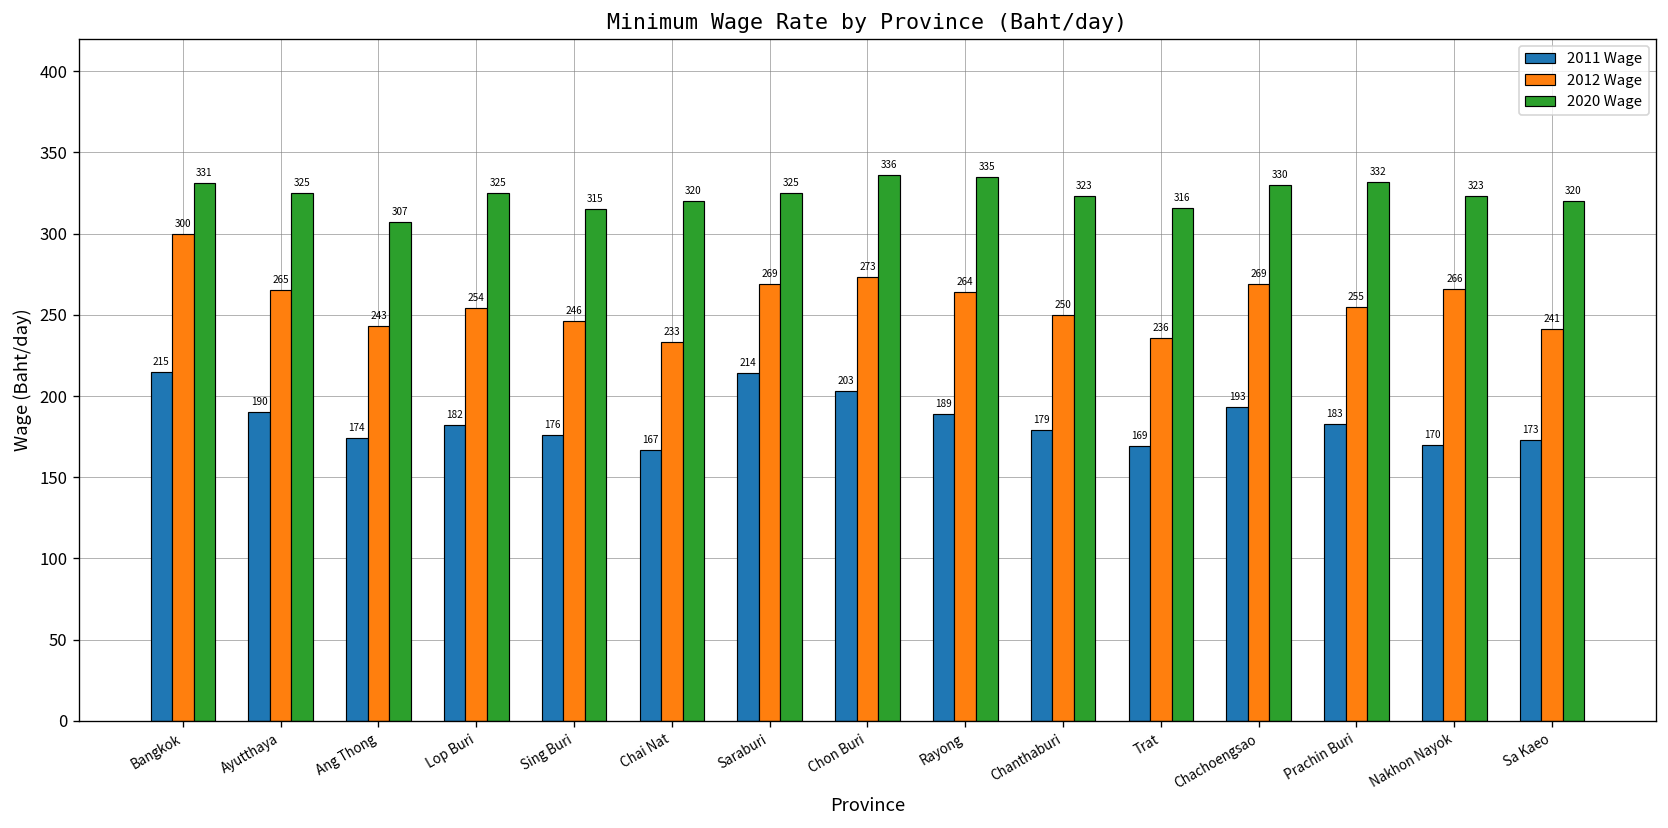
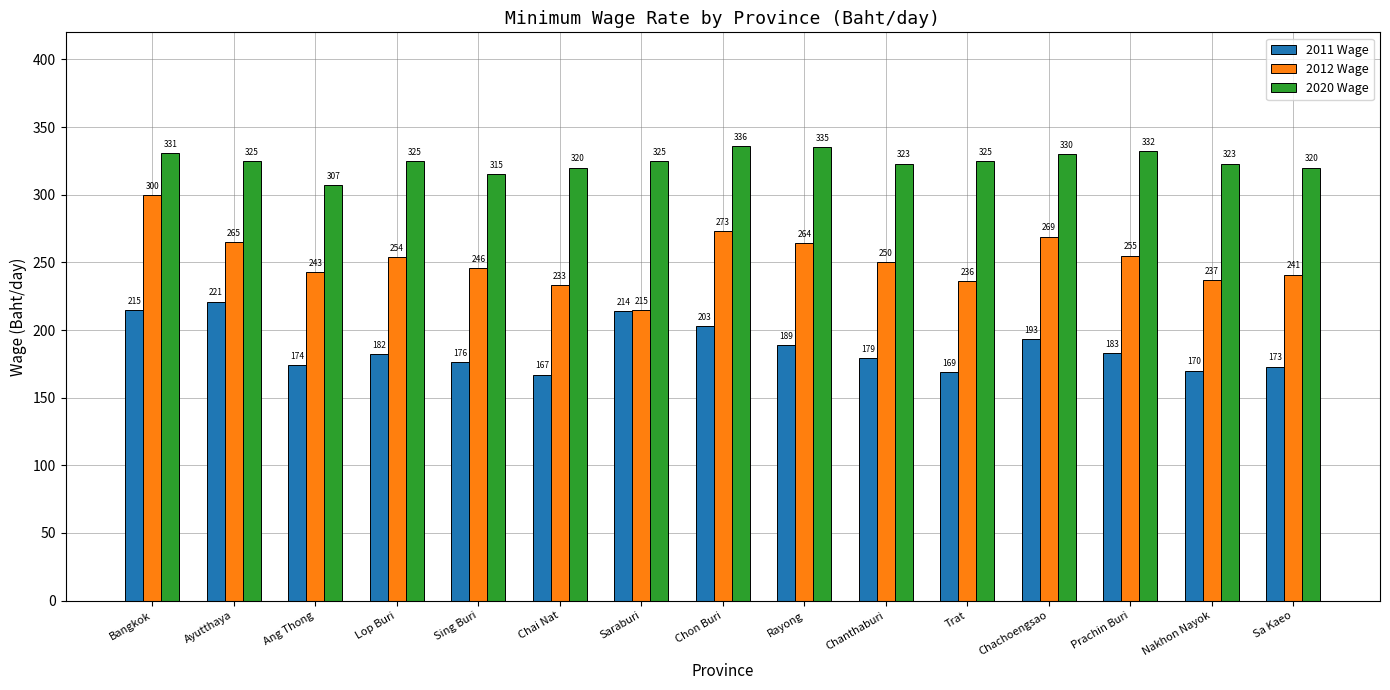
2011 Wage, Ayutthaya: 190 -> 221
2012 Wage, Saraburi: 269 -> 215
2020 Wage, Trat: 316 -> 325
2012 Wage, Nakhon Nayok: 266 -> 237
